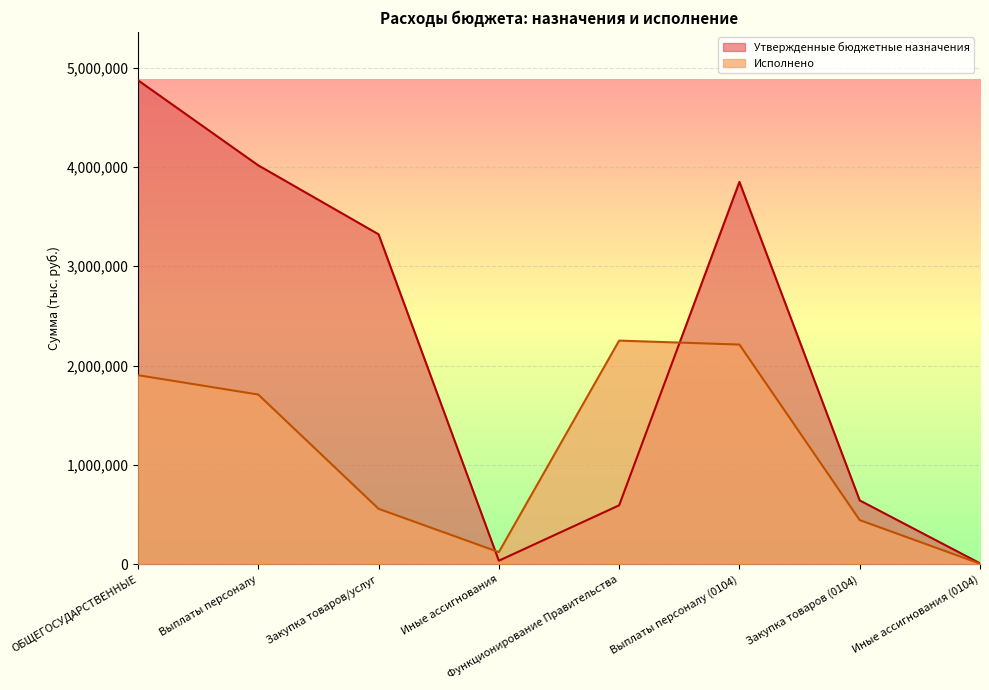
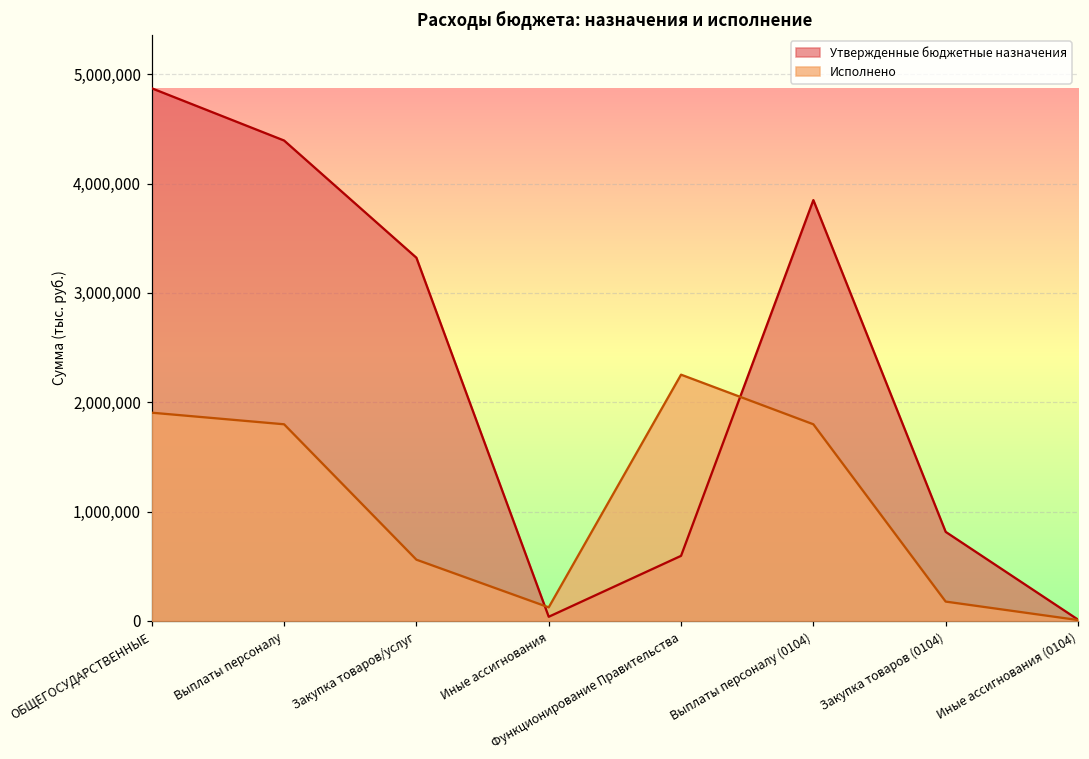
Утвержденные бюджетные назначения, Выплаты персоналу: 4,000,000 -> 4,400,000
Исполнено, Выплаты персоналу: 1,700,000 -> 1,800,000
Исполнено, Выплаты персоналу (0104): 2,200,000 -> 1,800,000
Утвержденные бюджетные назначения, Закупка товаров (0104): 600,000 -> 800,000
Исполнено, Закупка товаров (0104): 400,000 -> 200,000
